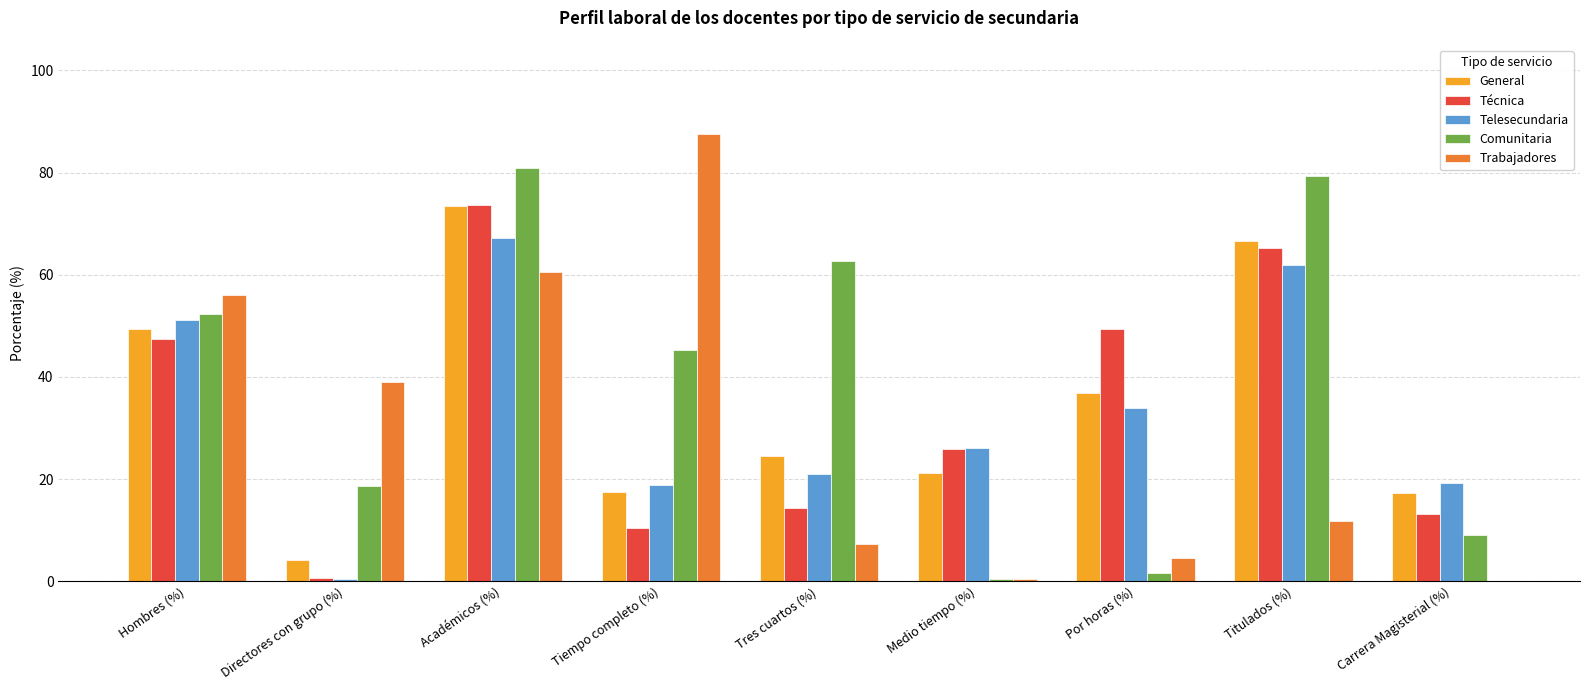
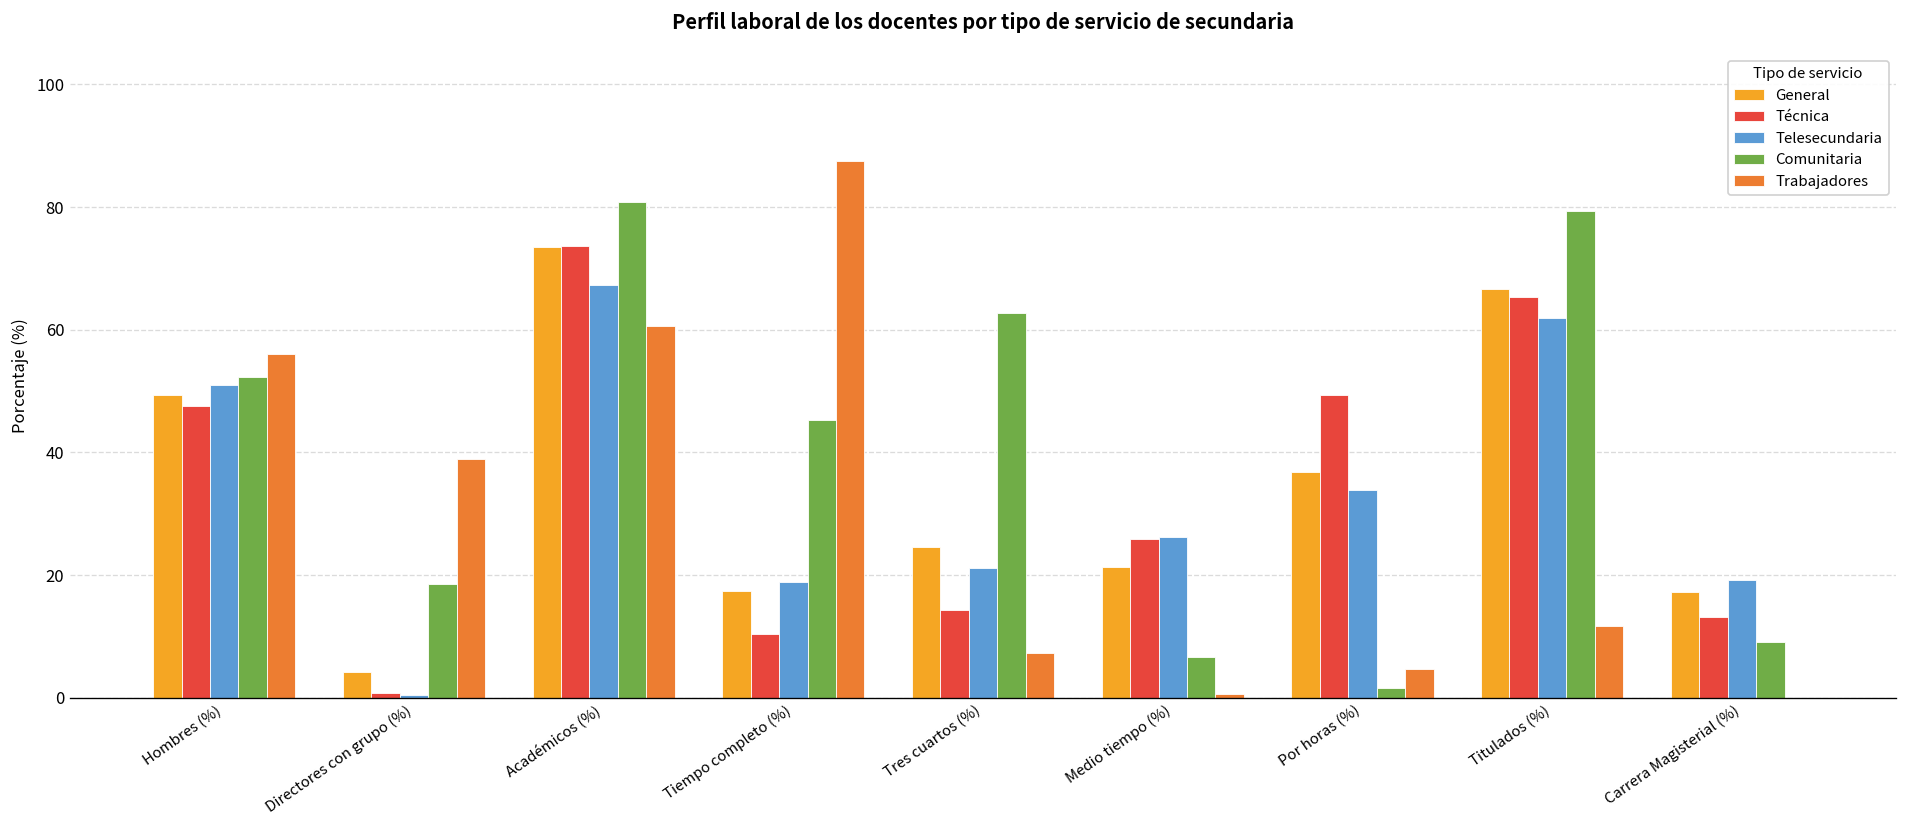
Comunitaria, Medio tiempo (%): 1 -> 7
